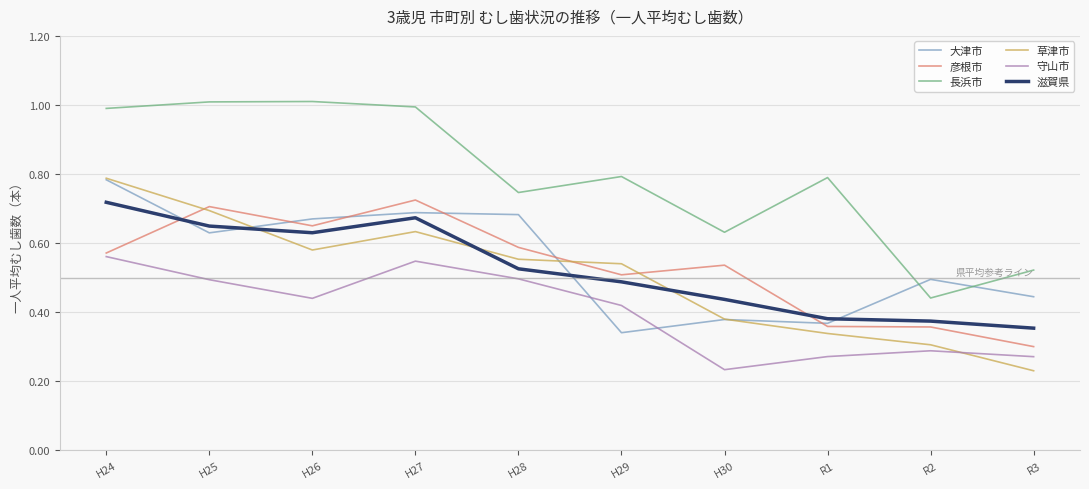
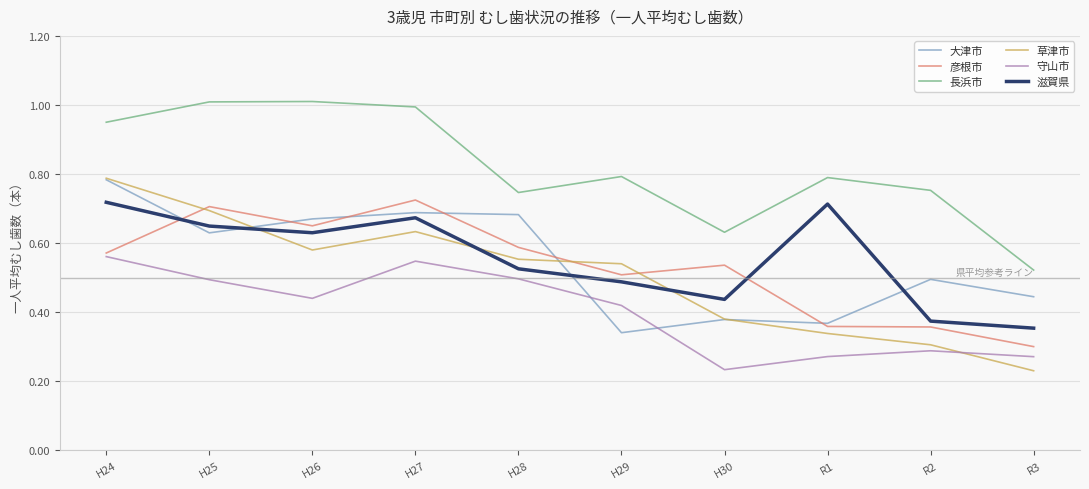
長浜市, H24: 0.99 -> 0.95
滋賀県, R1: 0.38 -> 0.71
長浜市, R2: 0.44 -> 0.75
